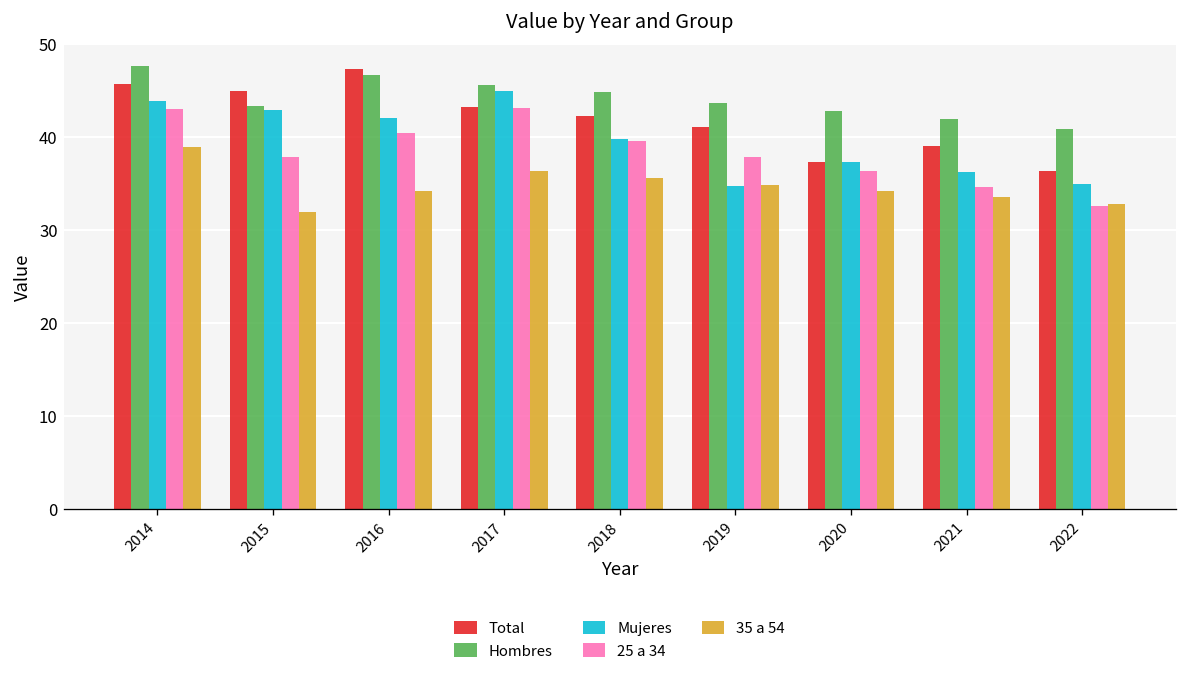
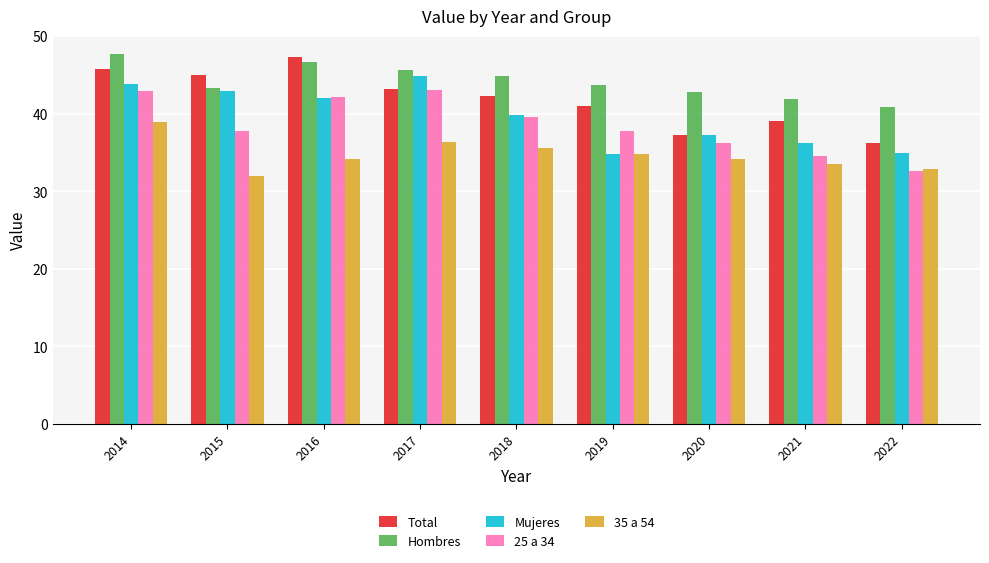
25 a 34, 2016: 40 -> 42
